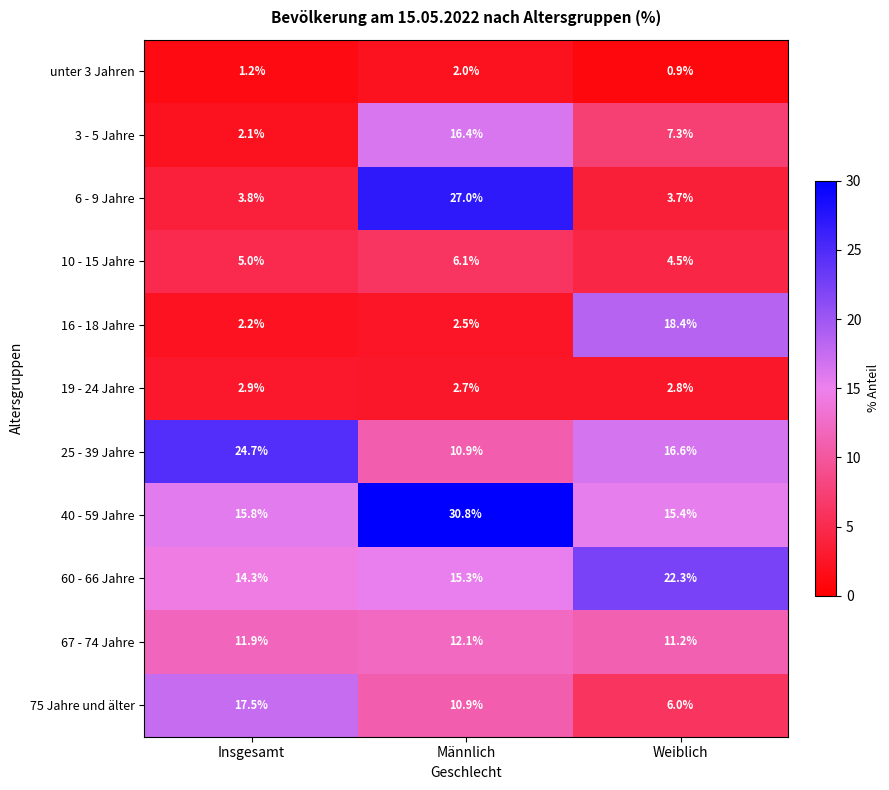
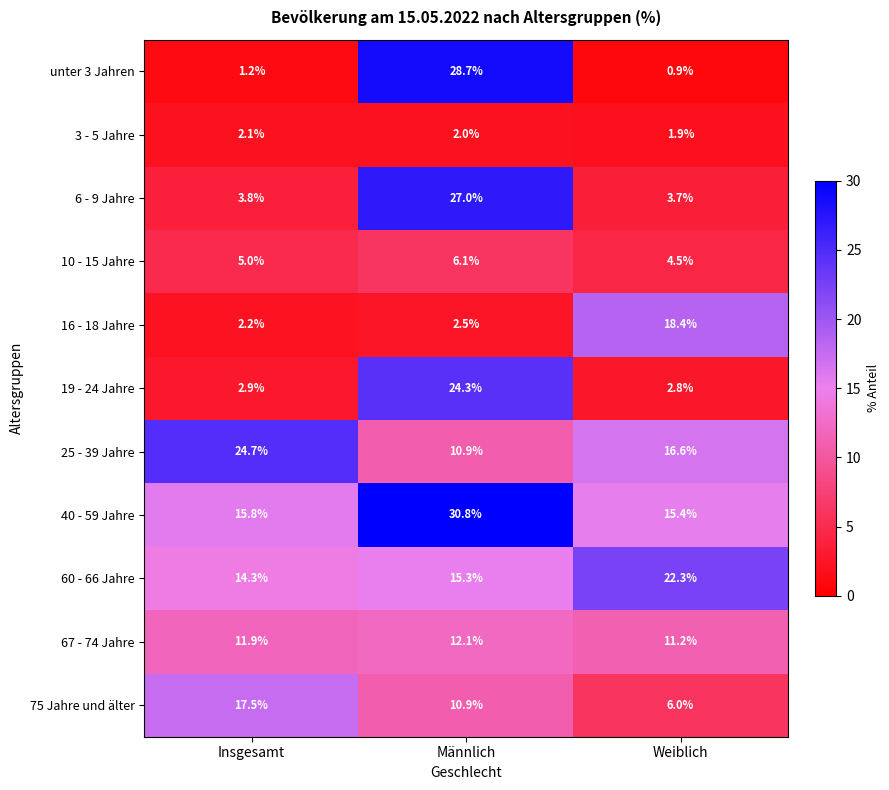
unter 3 Jahren, Männlich: 2.0% -> 28.7%
3 - 5 Jahre, Männlich: 16.4% -> 2.0%
3 - 5 Jahre, Weiblich: 7.3% -> 1.9%
19 - 24 Jahre, Männlich: 2.7% -> 24.3%
